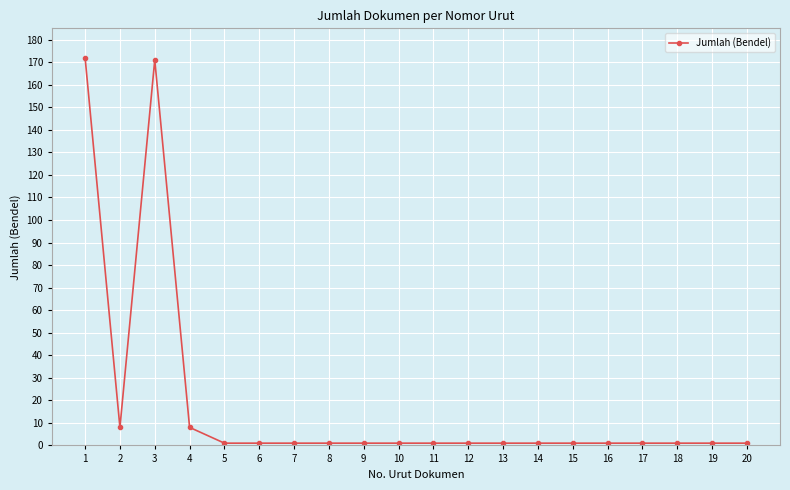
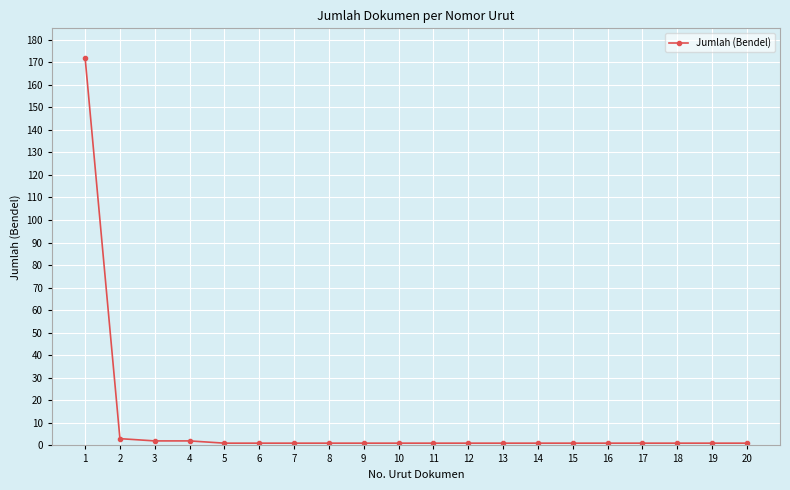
2: 8 -> 3
3: 171 -> 2
4: 8 -> 2
